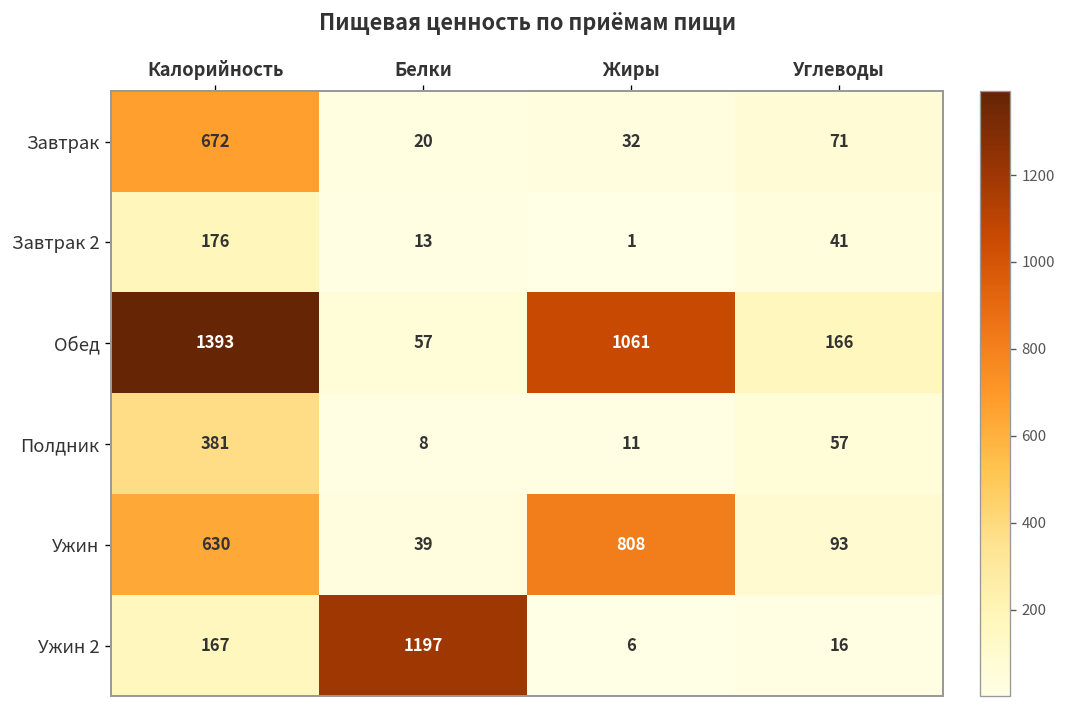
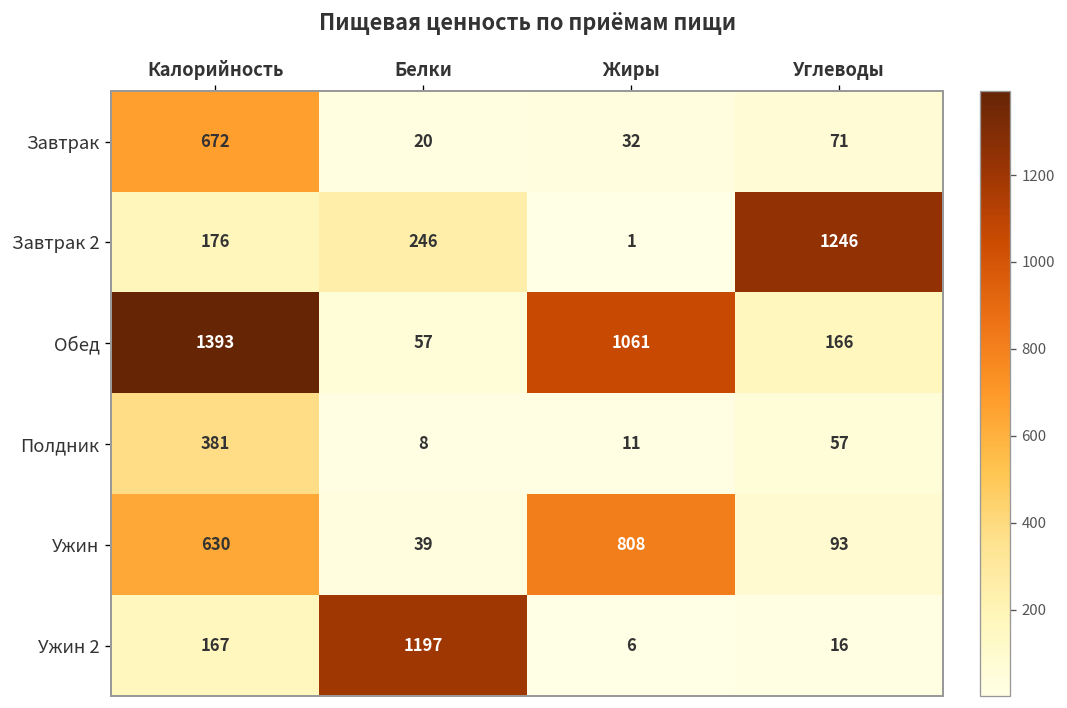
Завтрак 2, Белки: 13 -> 246
Завтрак 2, Углеводы: 41 -> 1246
